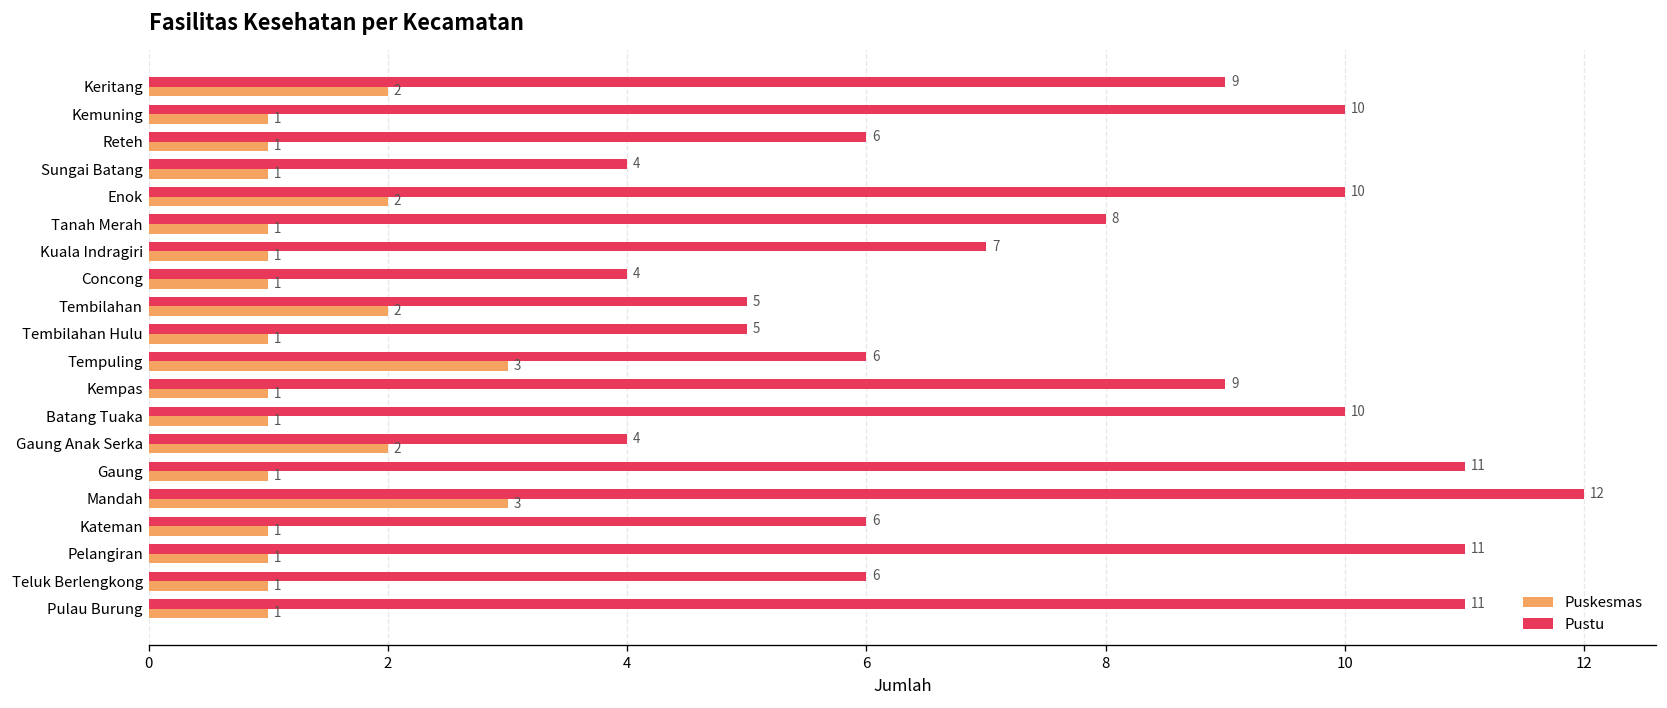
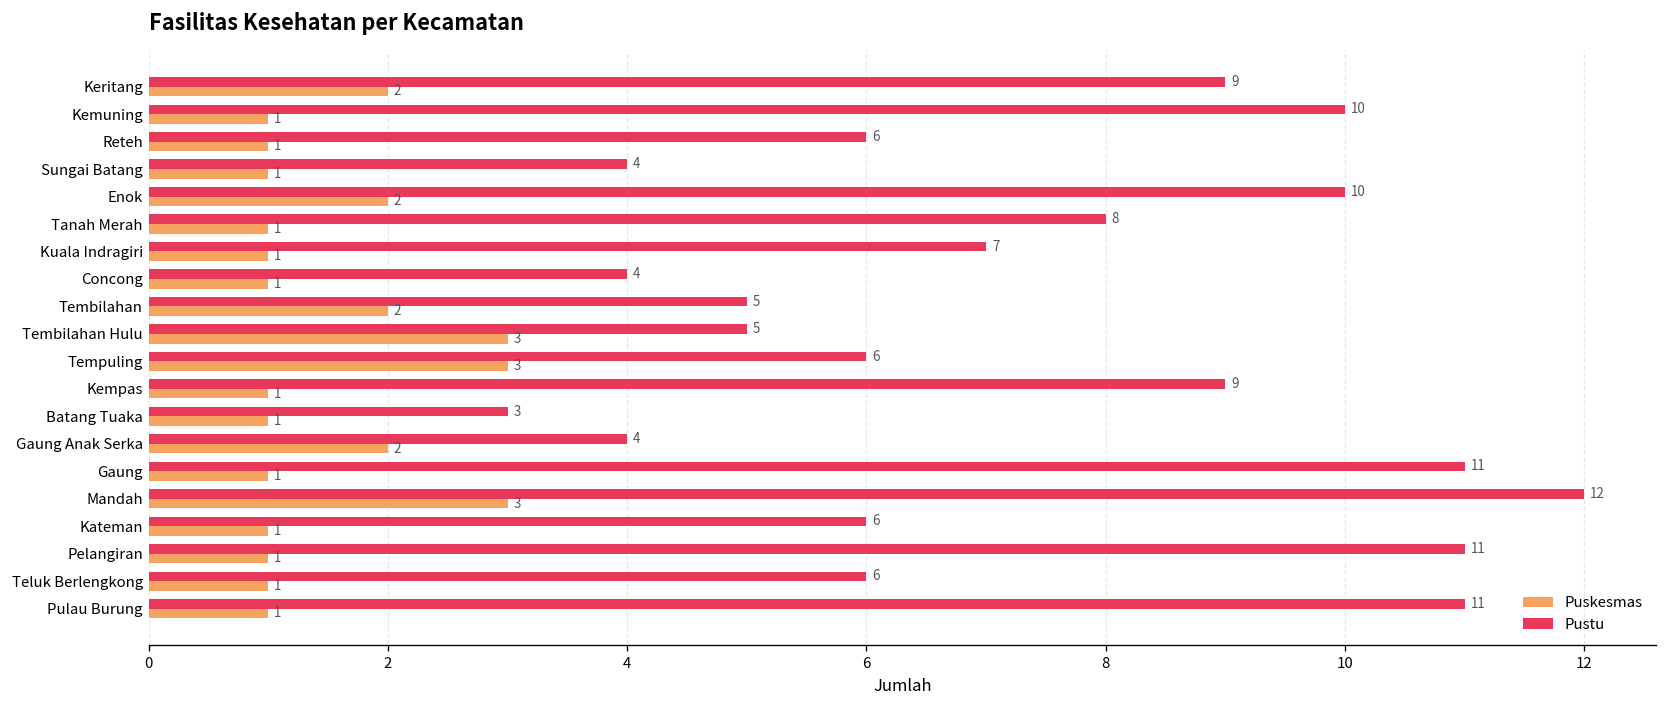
Puskesmas, Tembilahan Hulu: 1 -> 3
Pustu, Batang Tuaka: 10 -> 3
